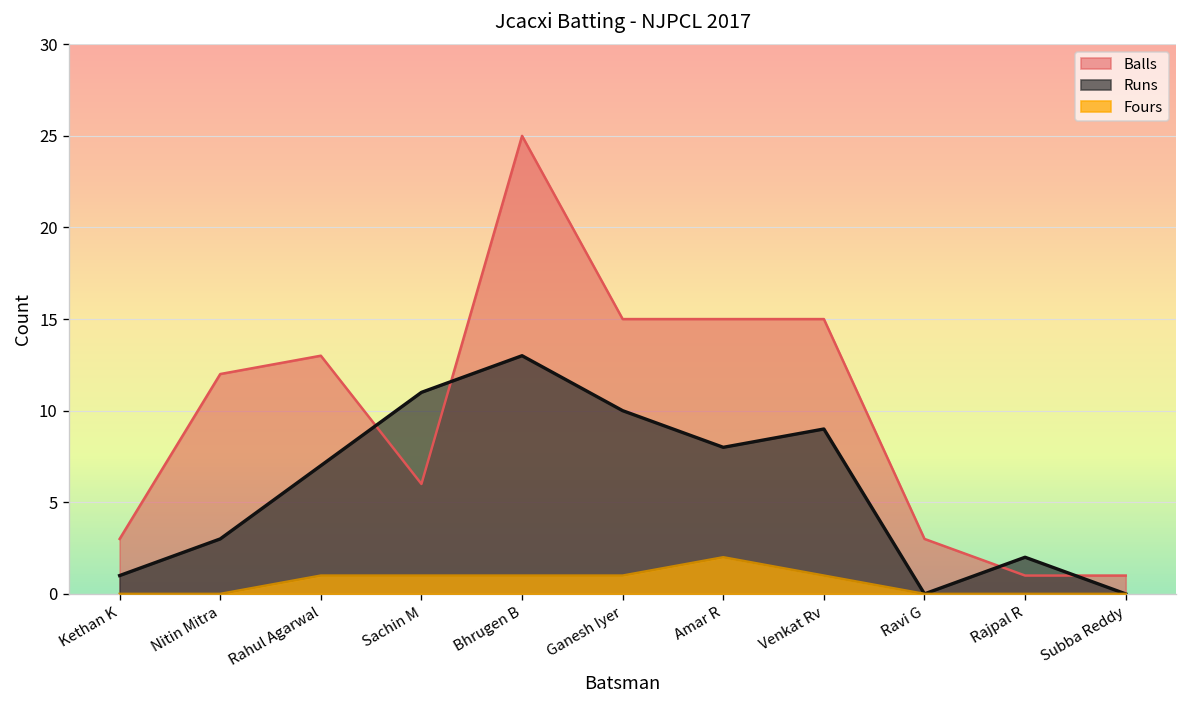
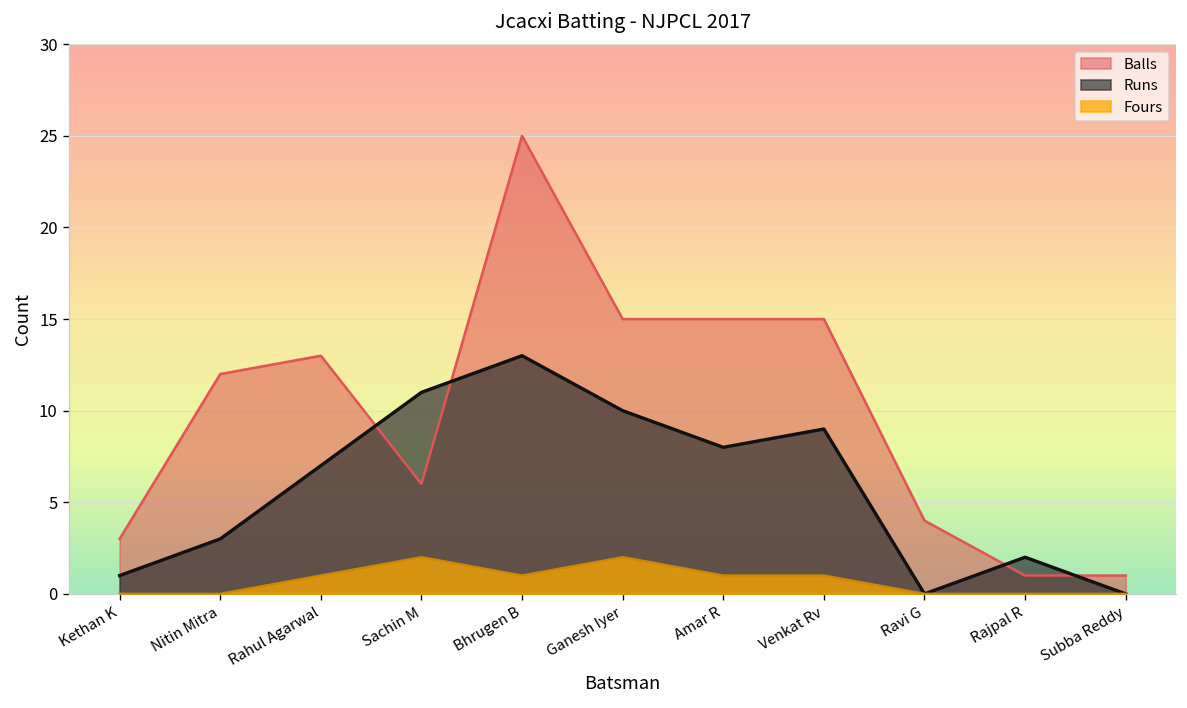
Fours, Sachin M: 1 -> 2
Fours, Ganesh Iyer: 1 -> 2
Fours, Amar R: 2 -> 1
Balls, Ravi G: 3 -> 4
